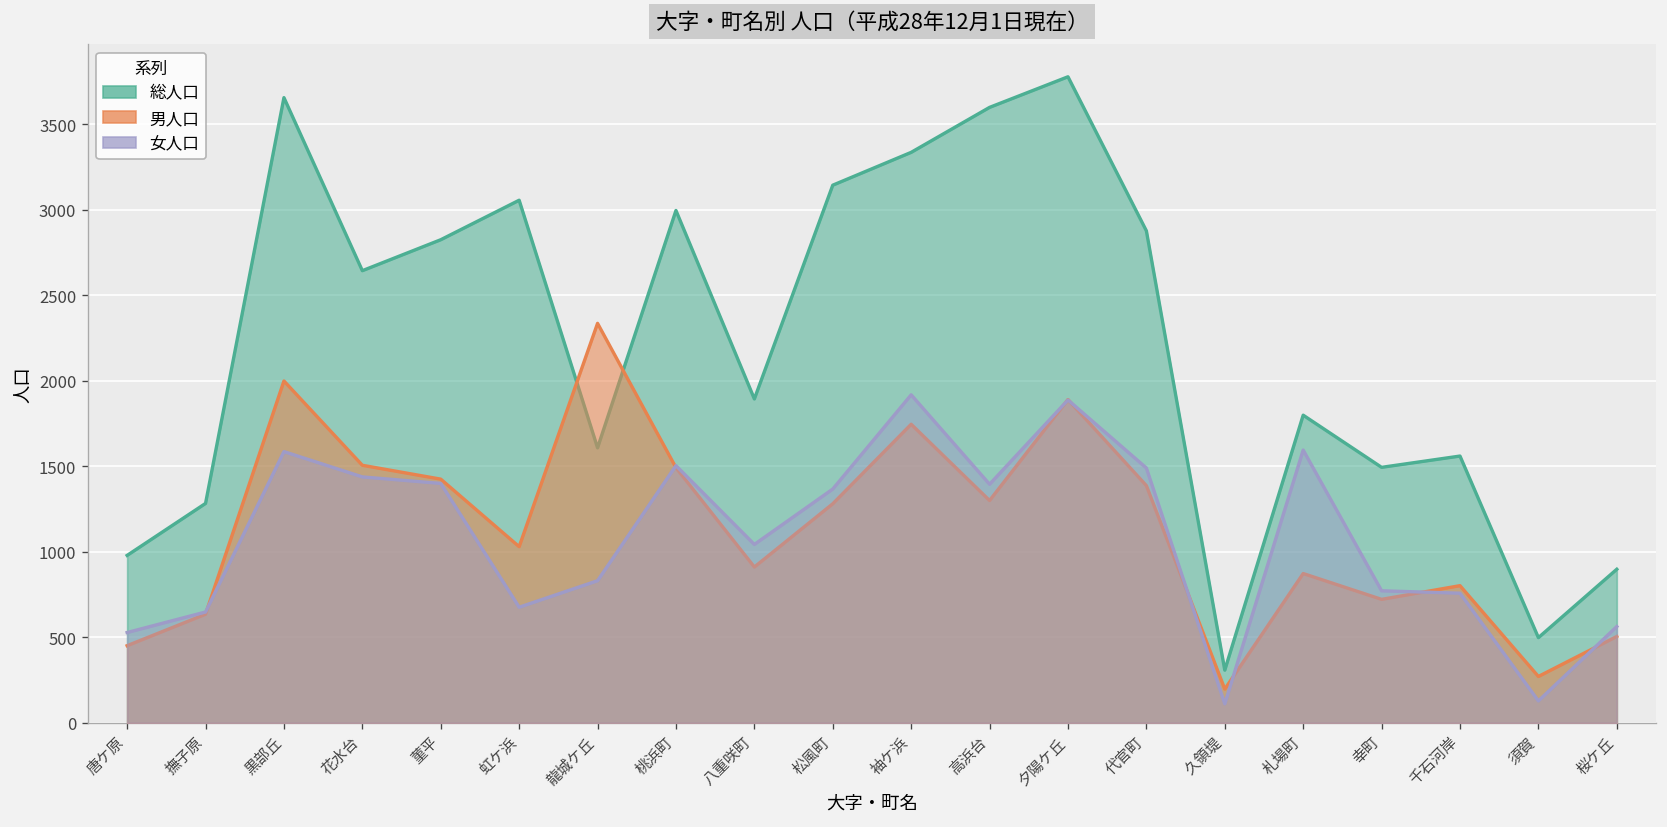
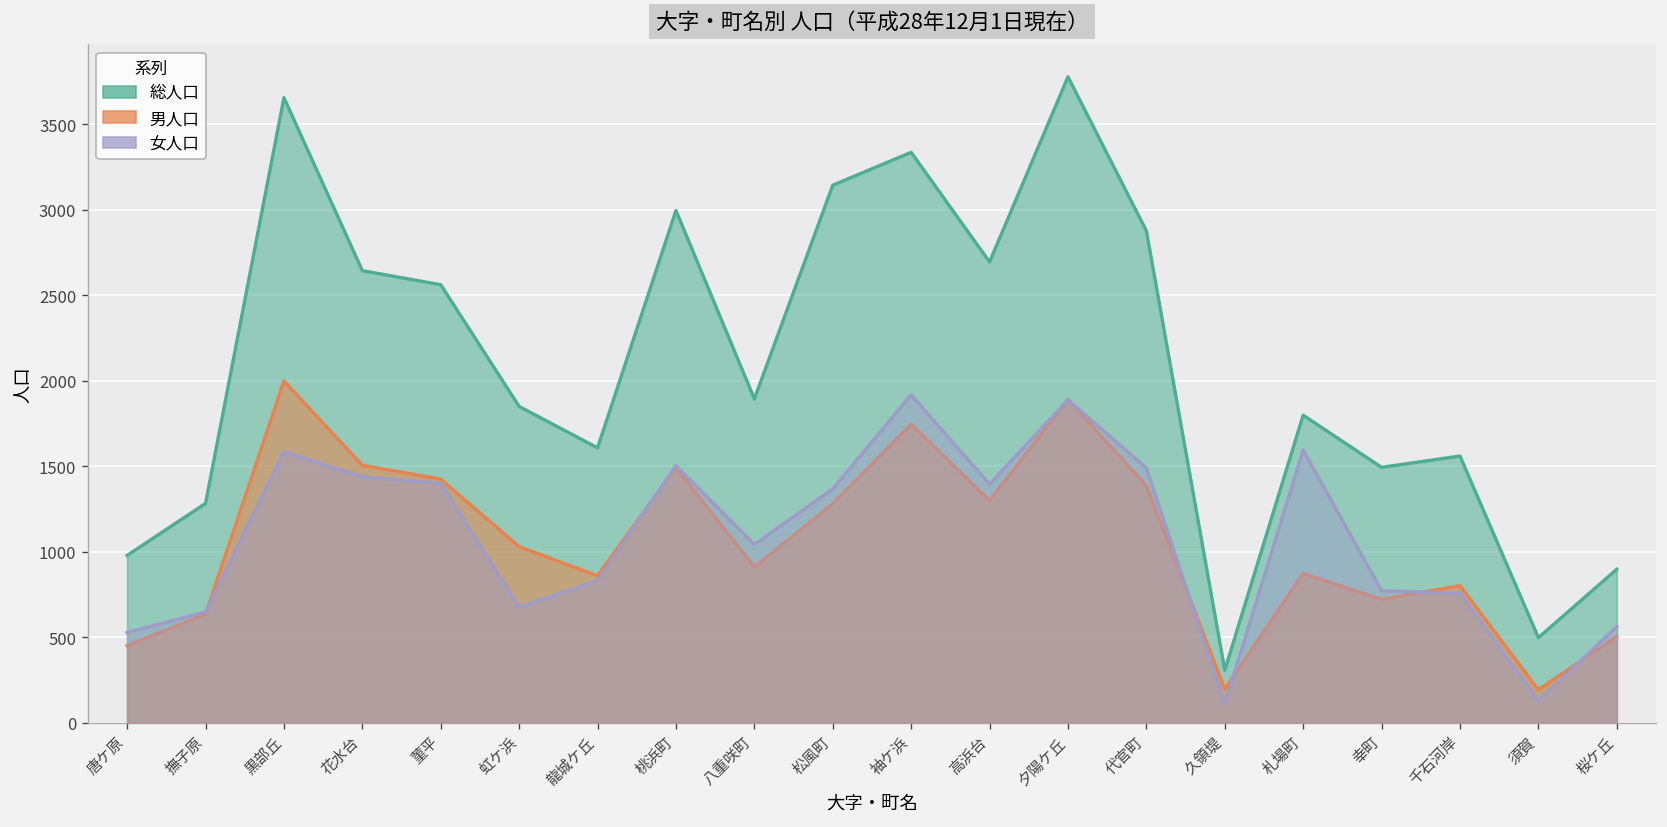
総人口, 菫平: 2830 -> 2560
総人口, 虹ケ浜: 3060 -> 1850
男人口, 龍城ケ丘: 2340 -> 860
総人口, 高浜台: 3600 -> 2700
男人口, 須賀: 270 -> 190
